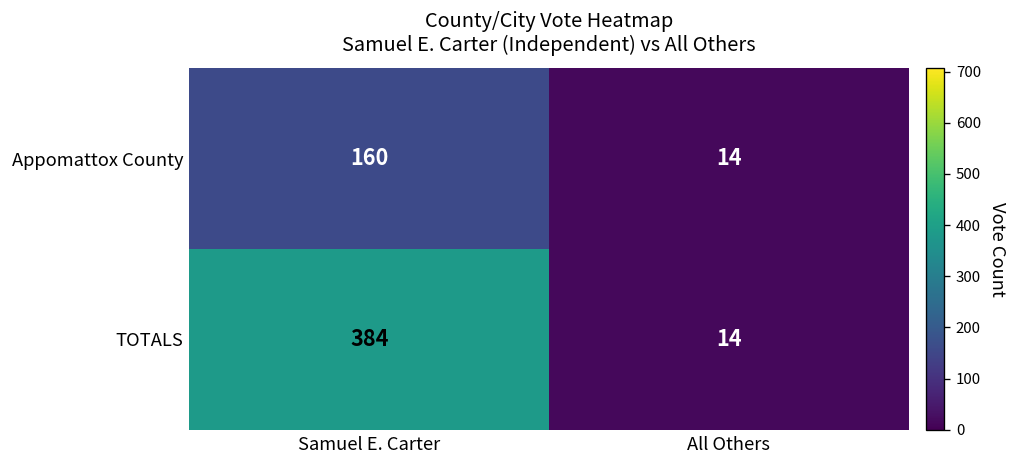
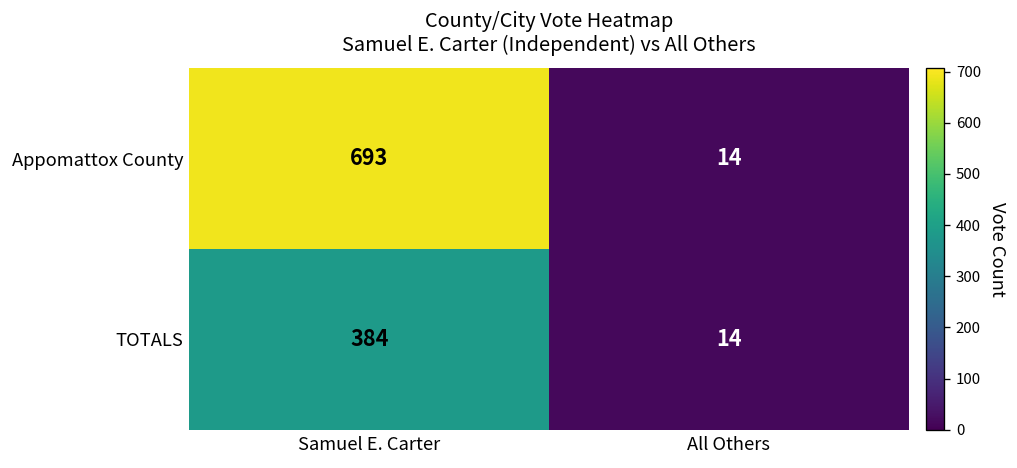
Appomattox County, Samuel E. Carter: 160 -> 693
